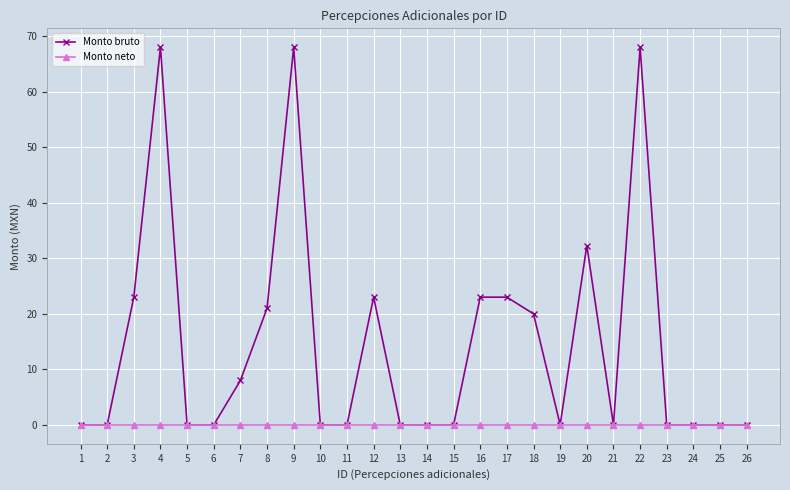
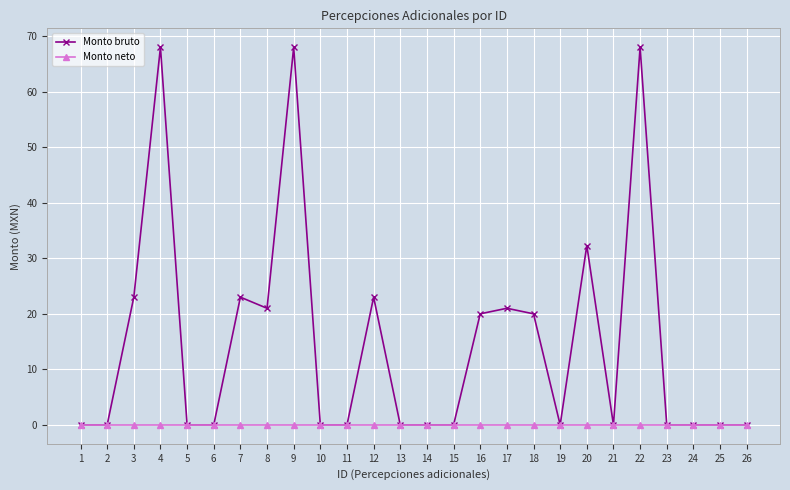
Monto bruto, 7: 8 -> 23
Monto bruto, 16: 23 -> 20
Monto bruto, 17: 23 -> 21
